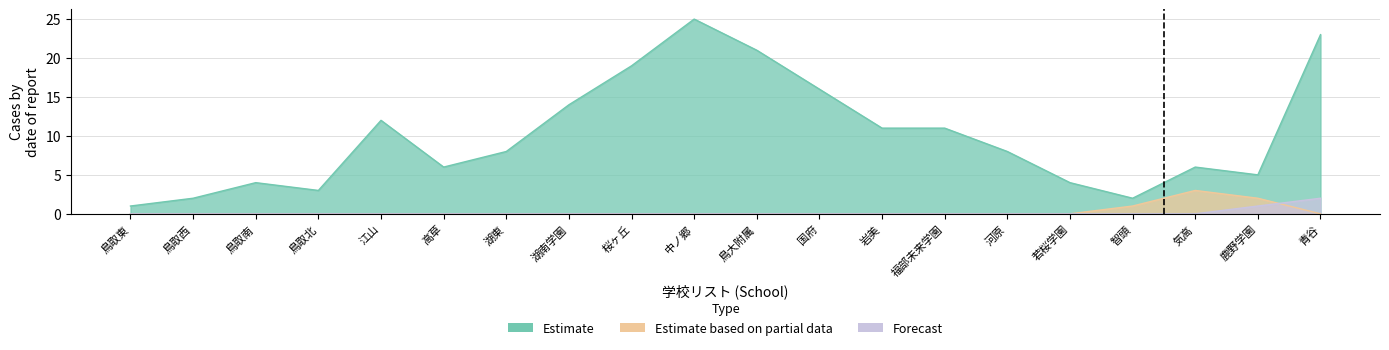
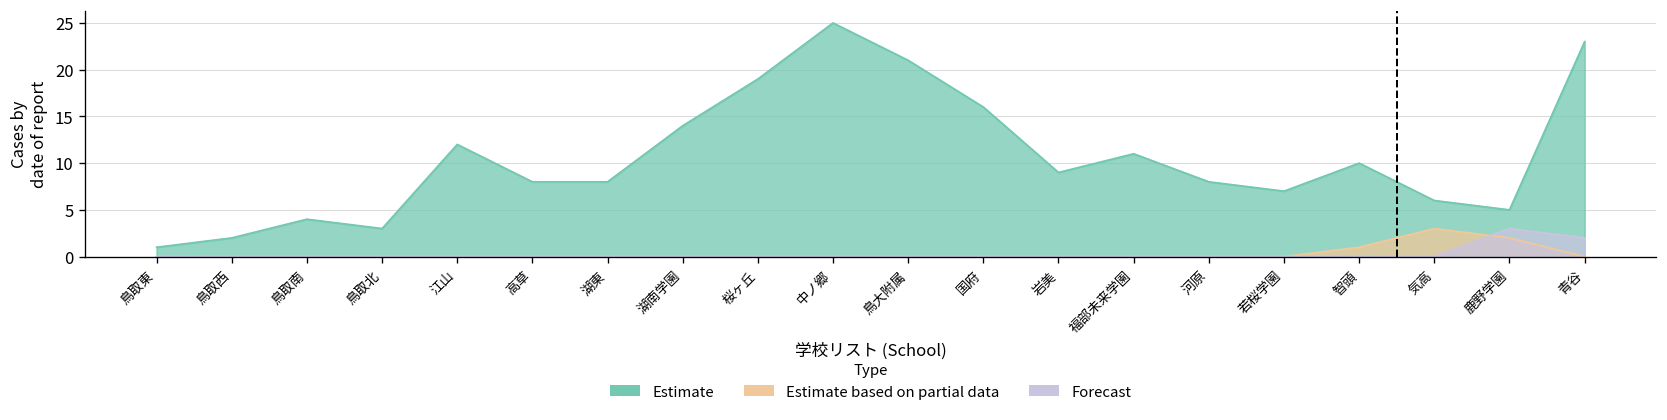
Estimate, 高草: 6 -> 8
Estimate, 岩美: 11 -> 9
Estimate, 若桜学園: 4 -> 7
Estimate, 智頭: 2 -> 10
Forecast, 鹿野学園: 1 -> 3
